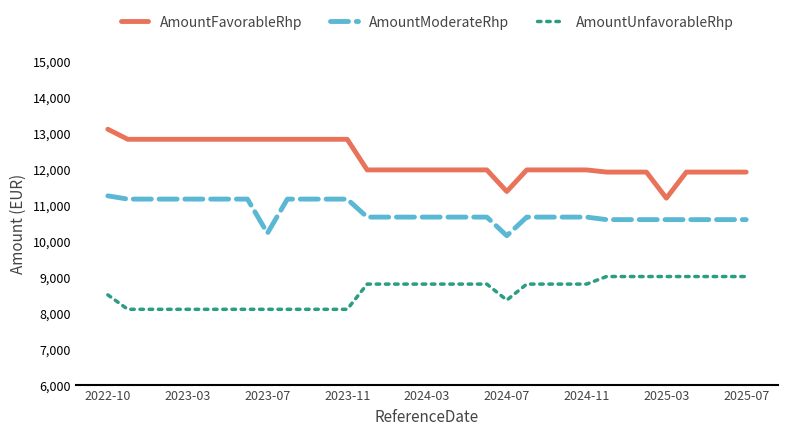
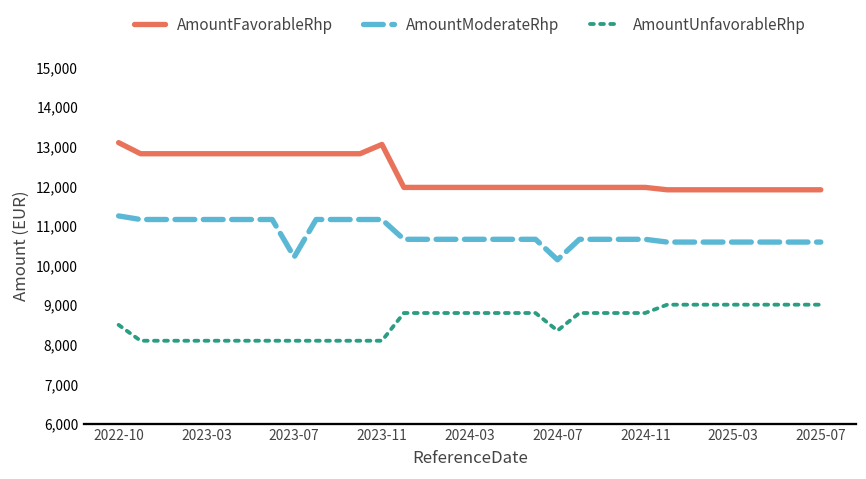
AmountFavorableRhp, 2023-11: 12,800 -> 13,000
AmountFavorableRhp, 2024-07: 11,400 -> 12,000
AmountFavorableRhp, 2025-03: 11,200 -> 11,900
